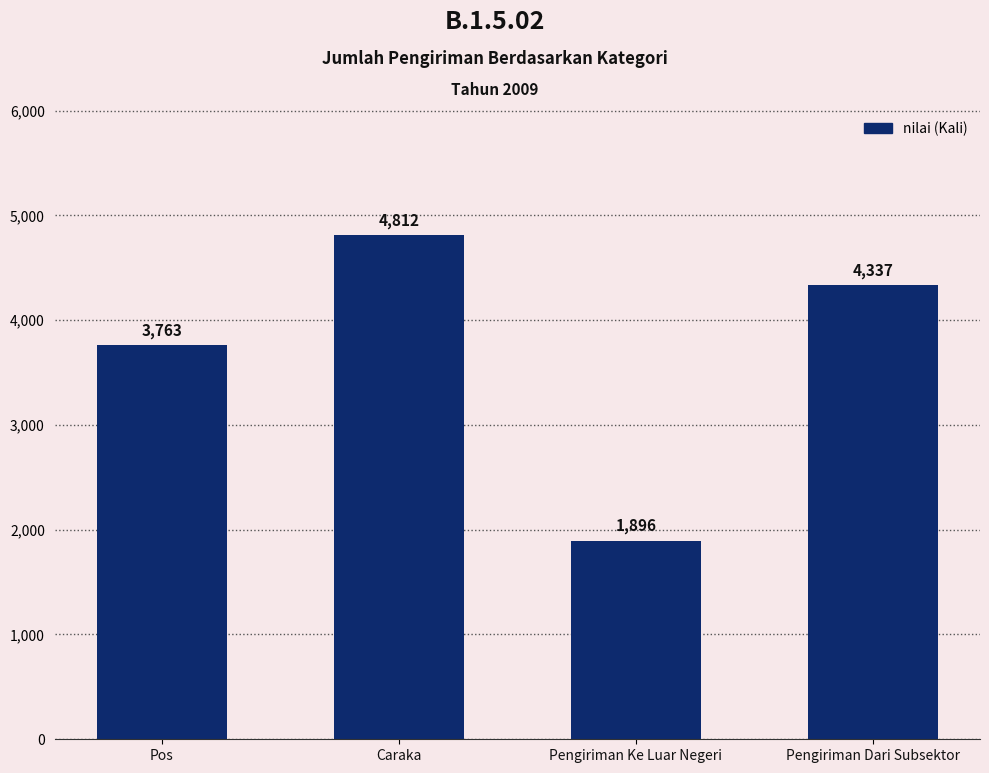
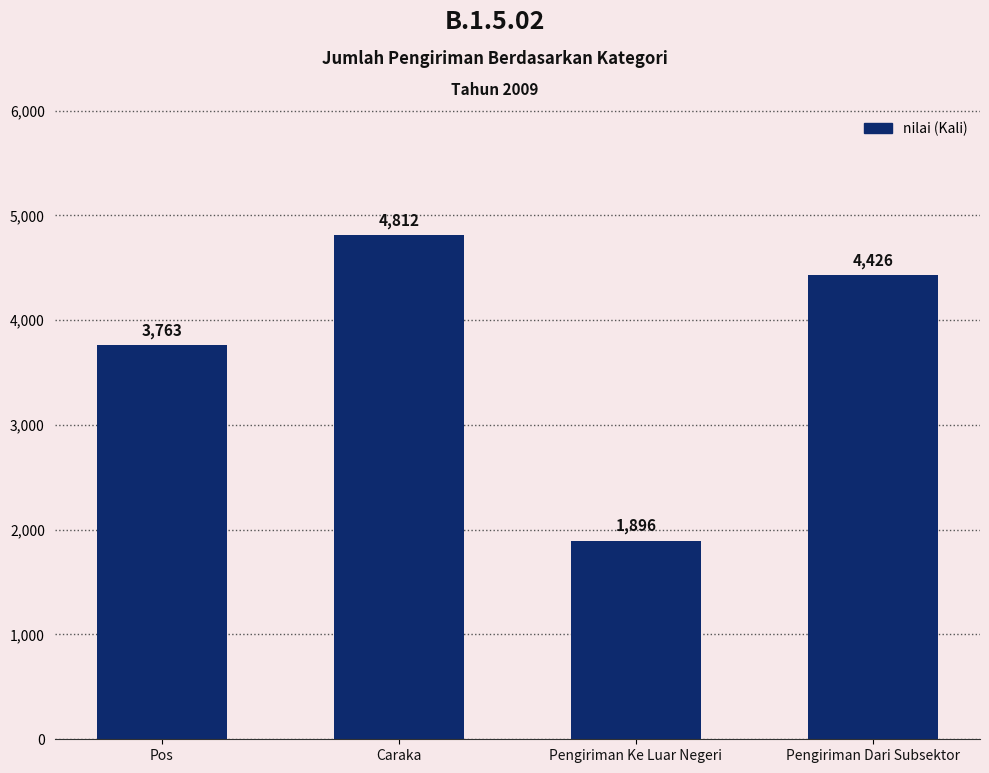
Pengiriman Dari Subsektor: 4,337 -> 4,426
